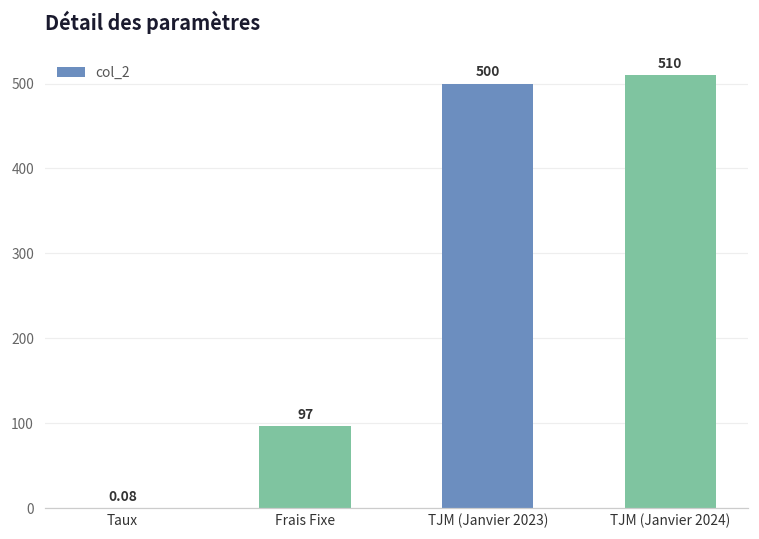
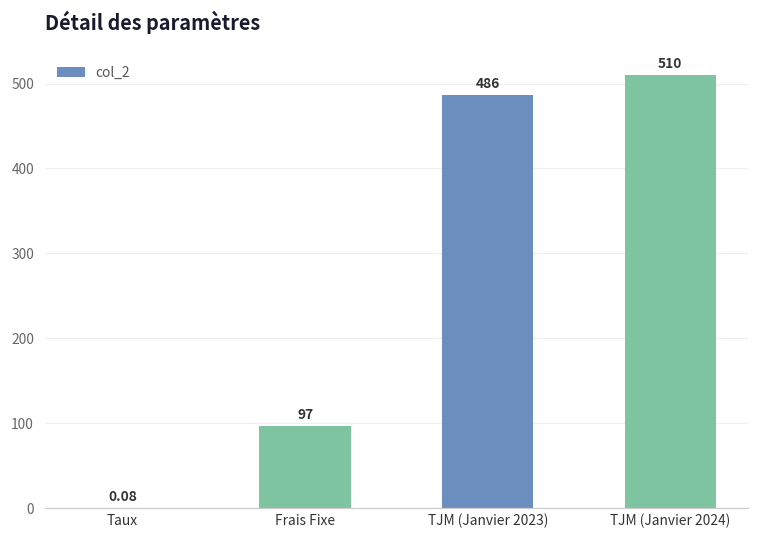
TJM (Janvier 2023): 500 -> 486
